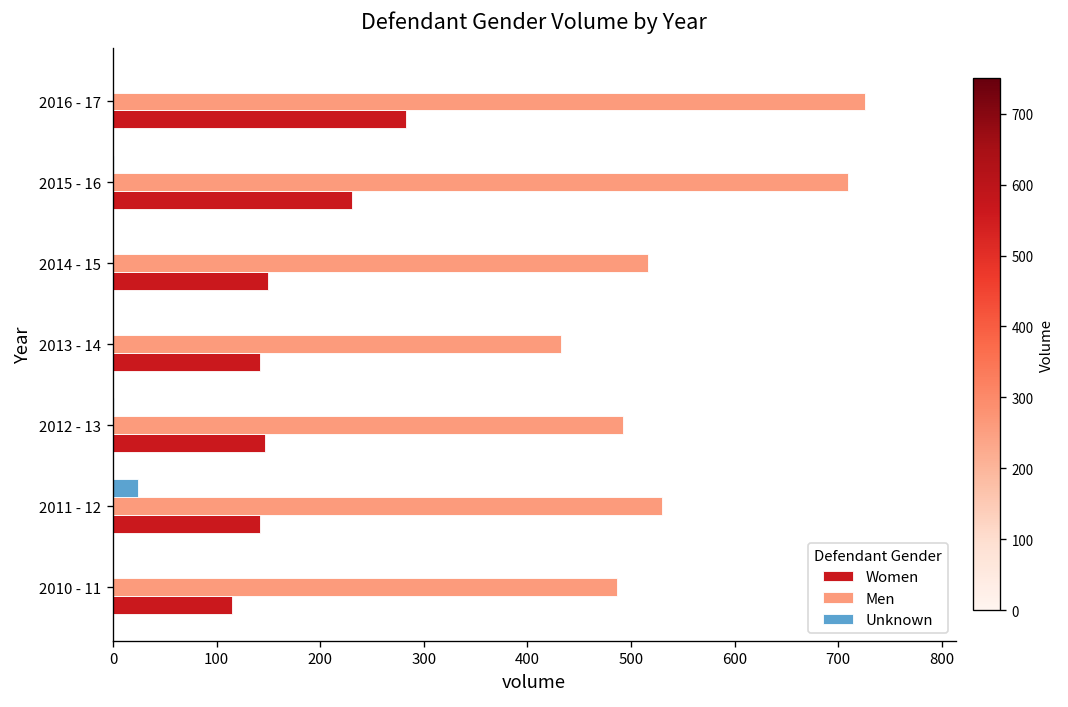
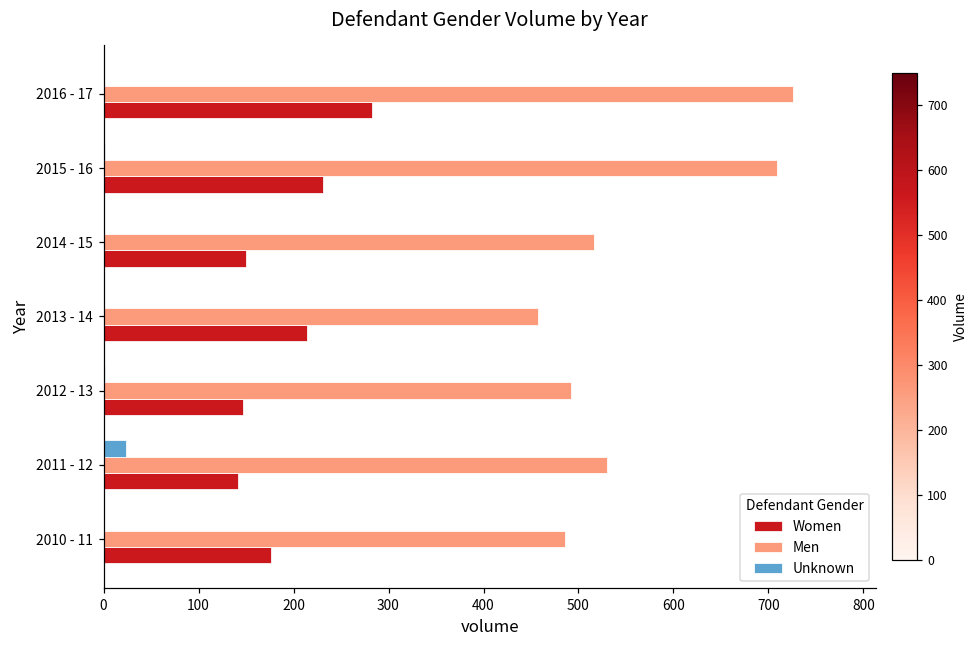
Men, 2013 - 14: 430 -> 460
Women, 2013 - 14: 140 -> 210
Women, 2010 - 11: 120 -> 180
